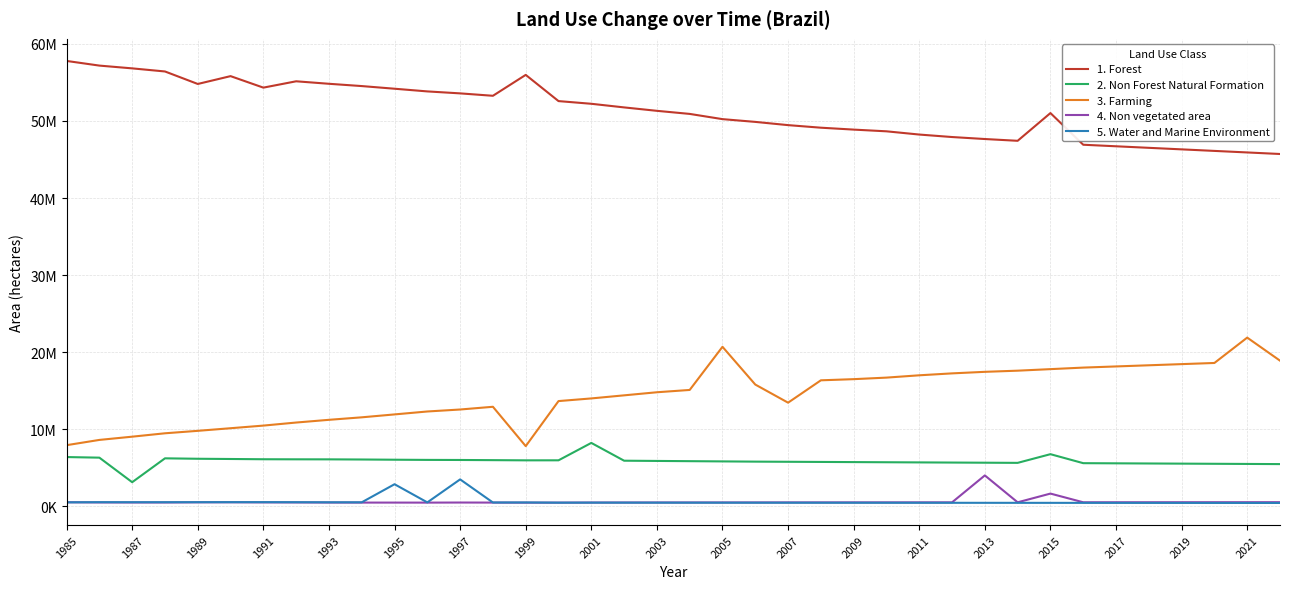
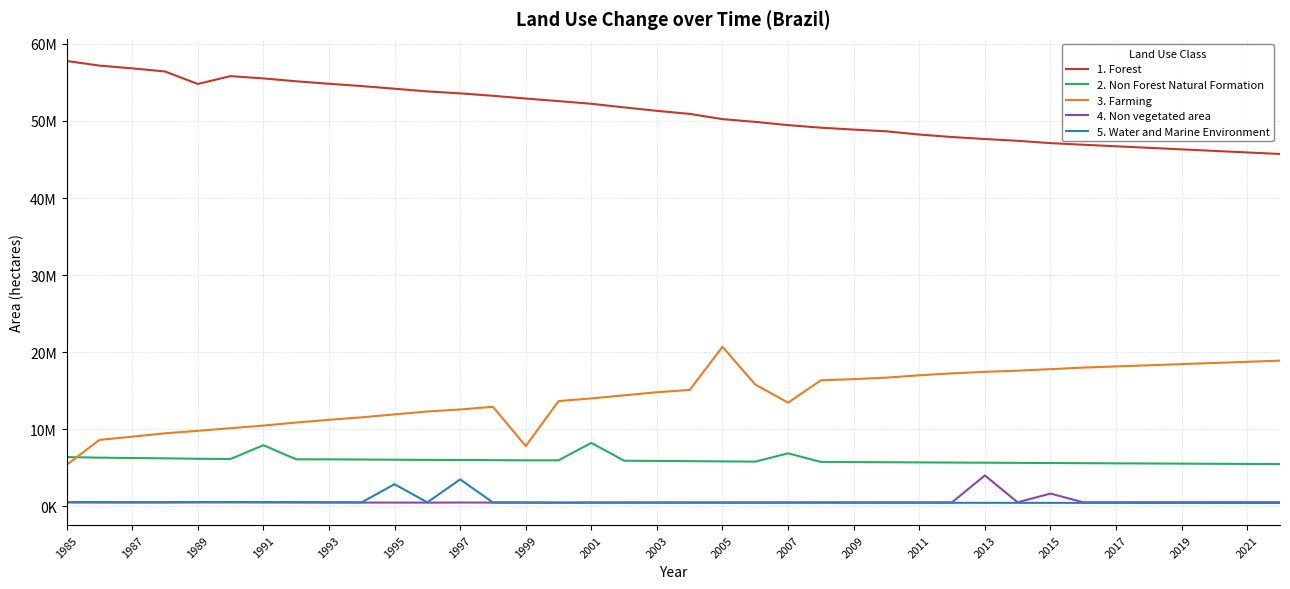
3. Farming, 1985: 8000000 -> 5000000
2. Non Forest Natural Formation, 1987: 3000000 -> 6000000
1. Forest, 1991: 54000000 -> 56000000
2. Non Forest Natural Formation, 1991: 6000000 -> 8000000
1. Forest, 1999: 56000000 -> 53000000
2. Non Forest Natural Formation, 2007: 6000000 -> 7000000
1. Forest, 2015: 51000000 -> 47000000
2. Non Forest Natural Formation, 2015: 7000000 -> 6000000
3. Farming, 2021: 22000000 -> 19000000
